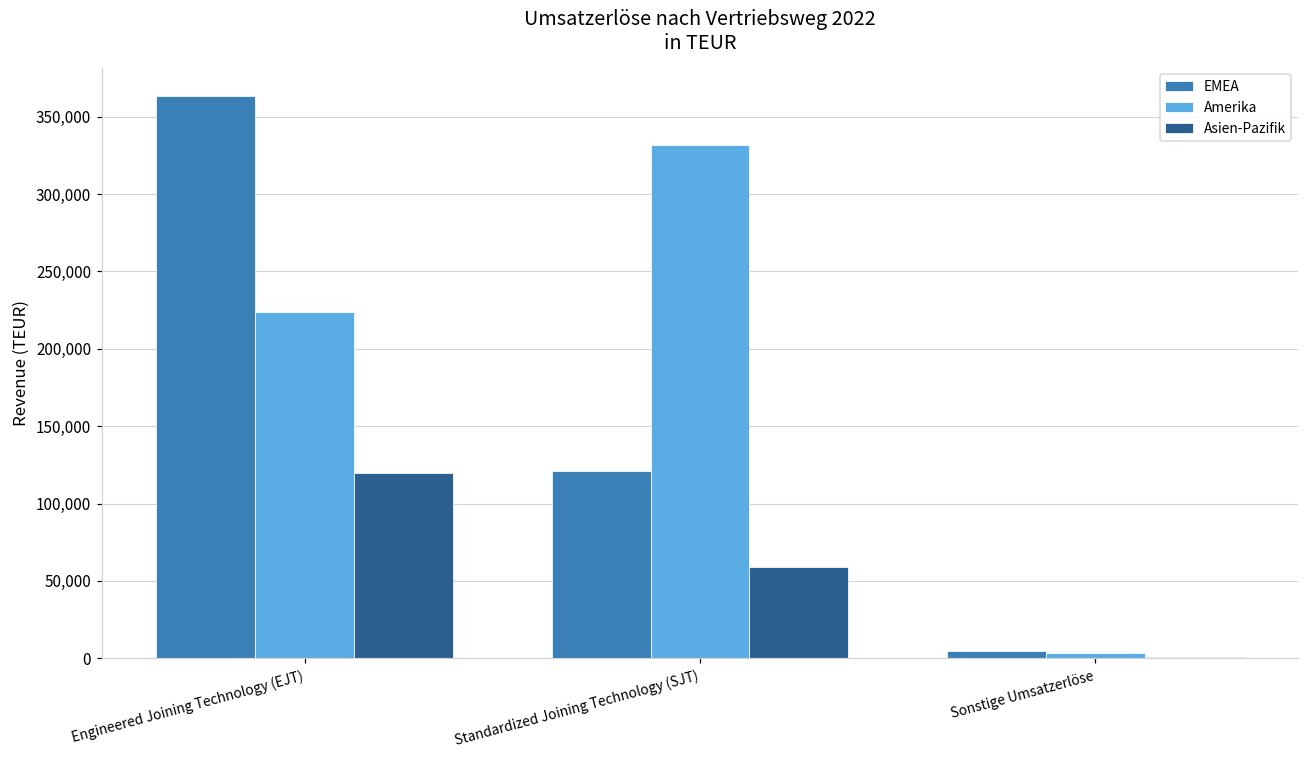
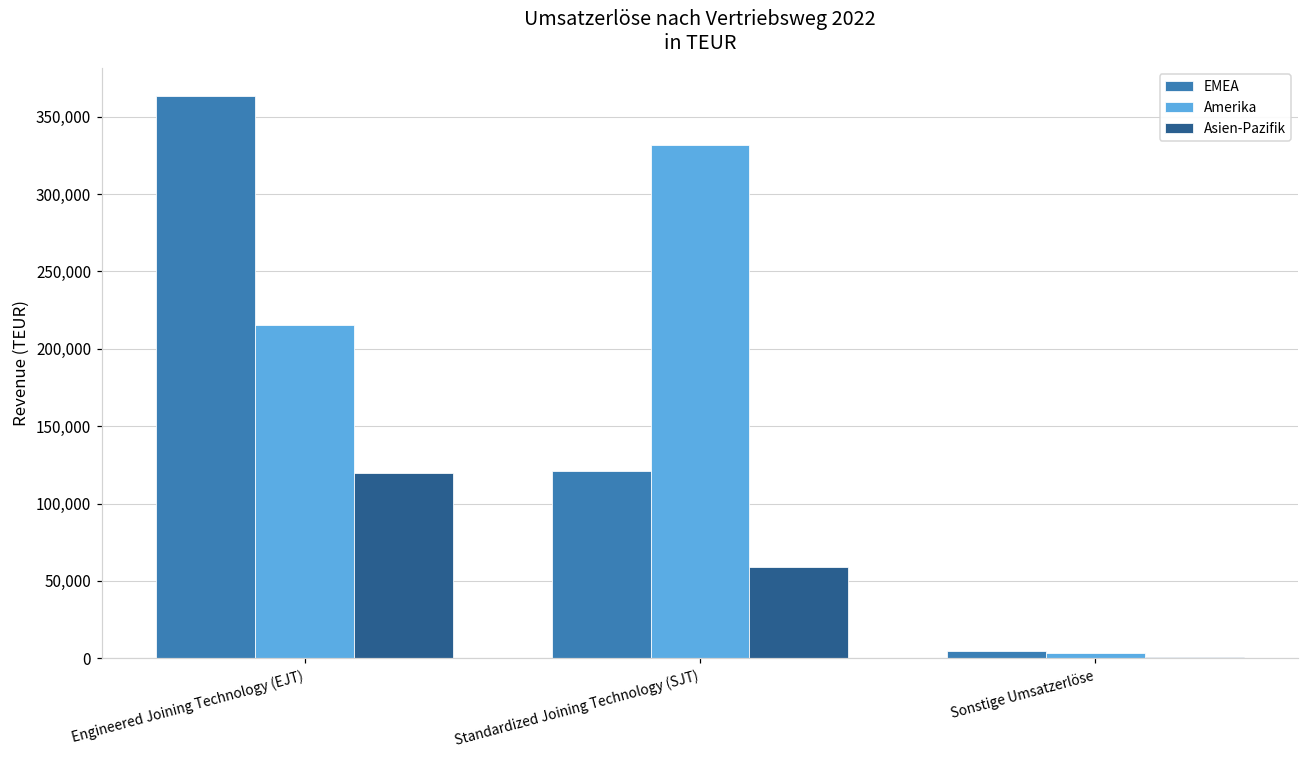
Amerika, Engineered Joining Technology (EJT): 224,000 -> 215,000
